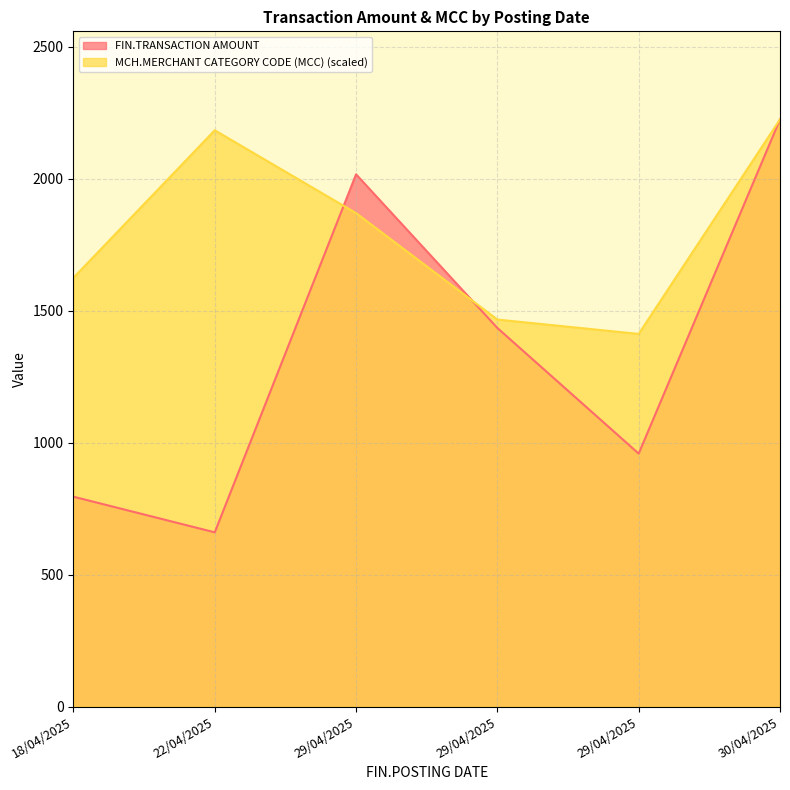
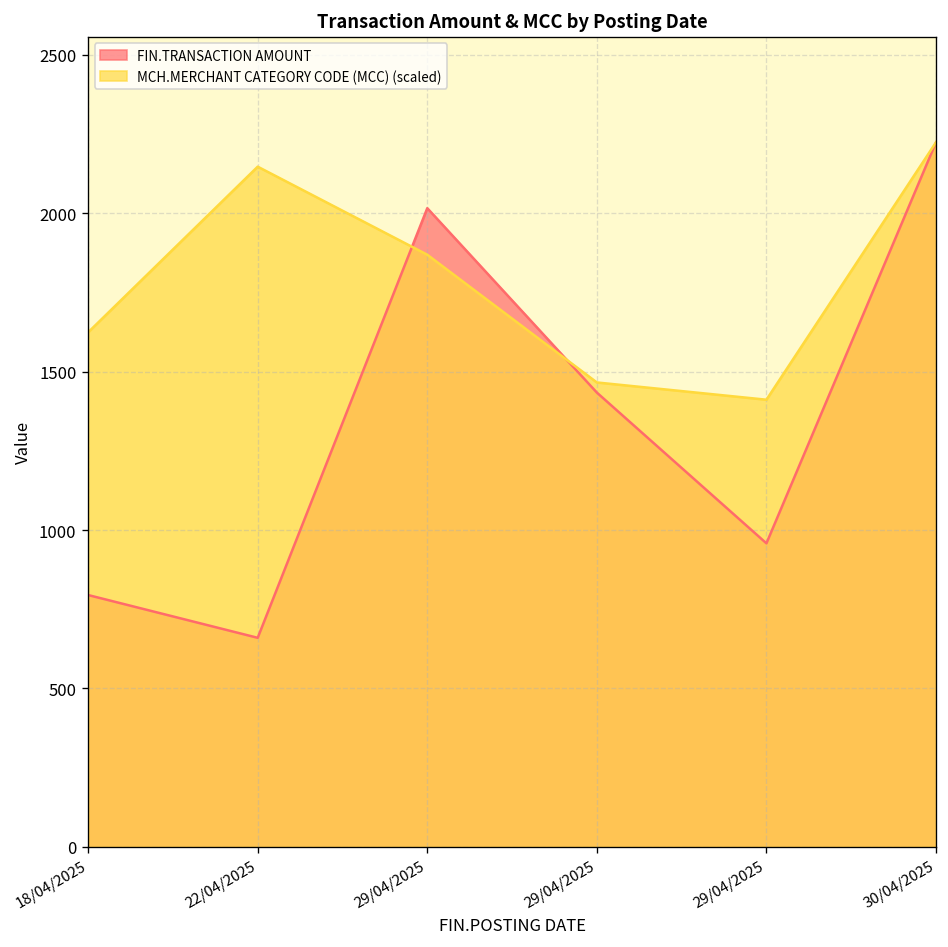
MCH.MERCHANT CATEGORY CODE (MCC) (scaled), 22/04/2025: 2180 -> 2150
